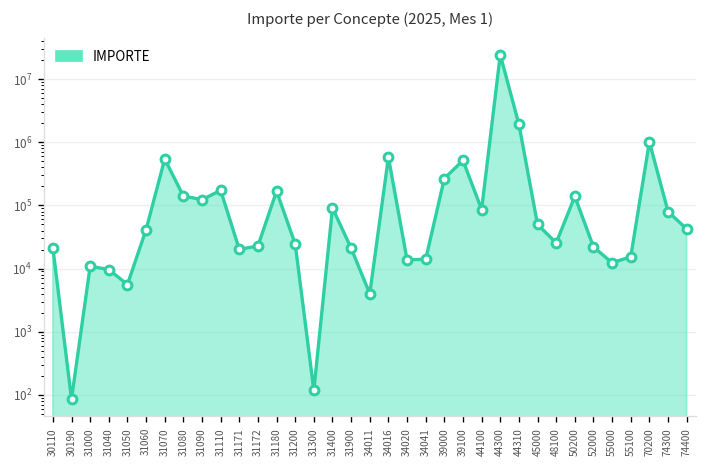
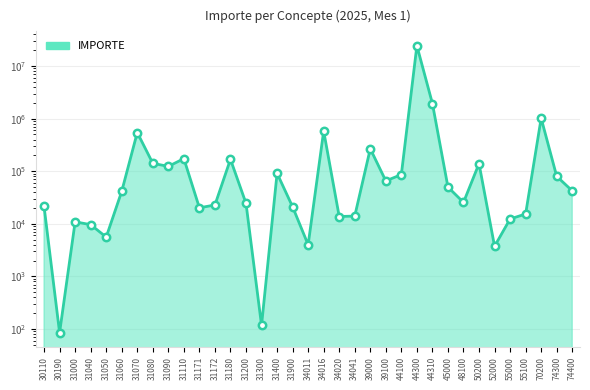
39100: 500000 -> 70000
52000: 22000 -> 4000
